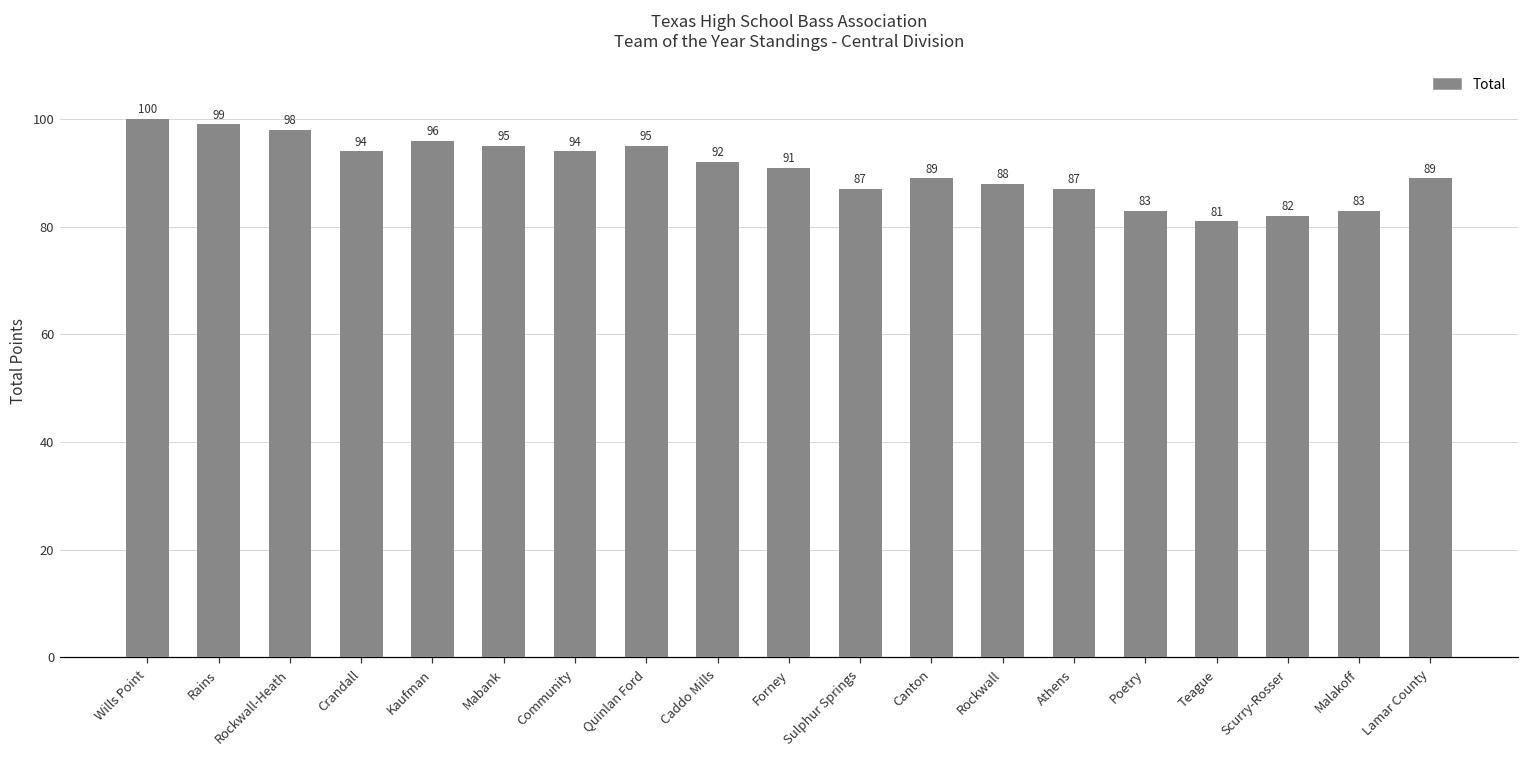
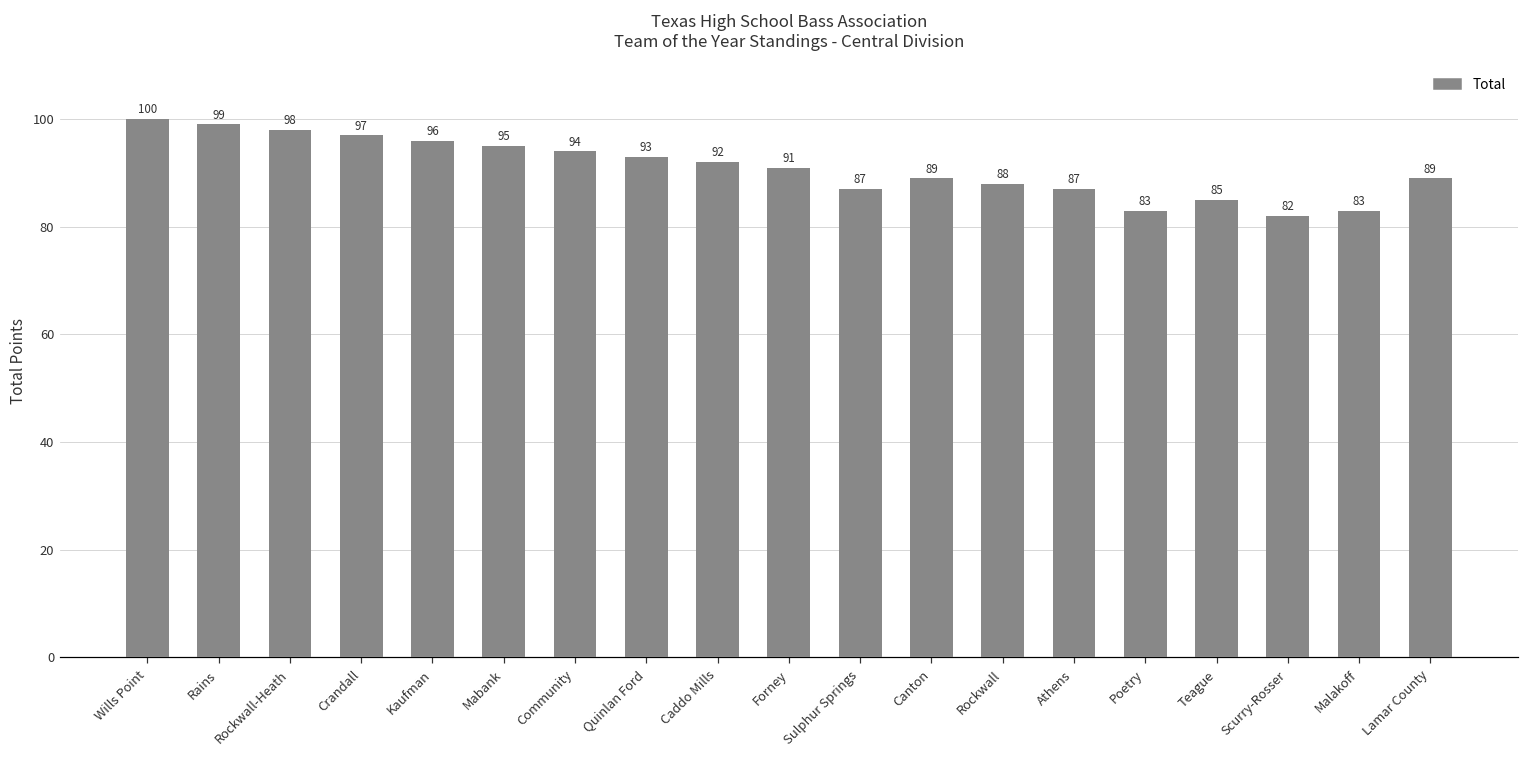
Crandall: 94 -> 97
Quinlan Ford: 95 -> 93
Teague: 81 -> 85
